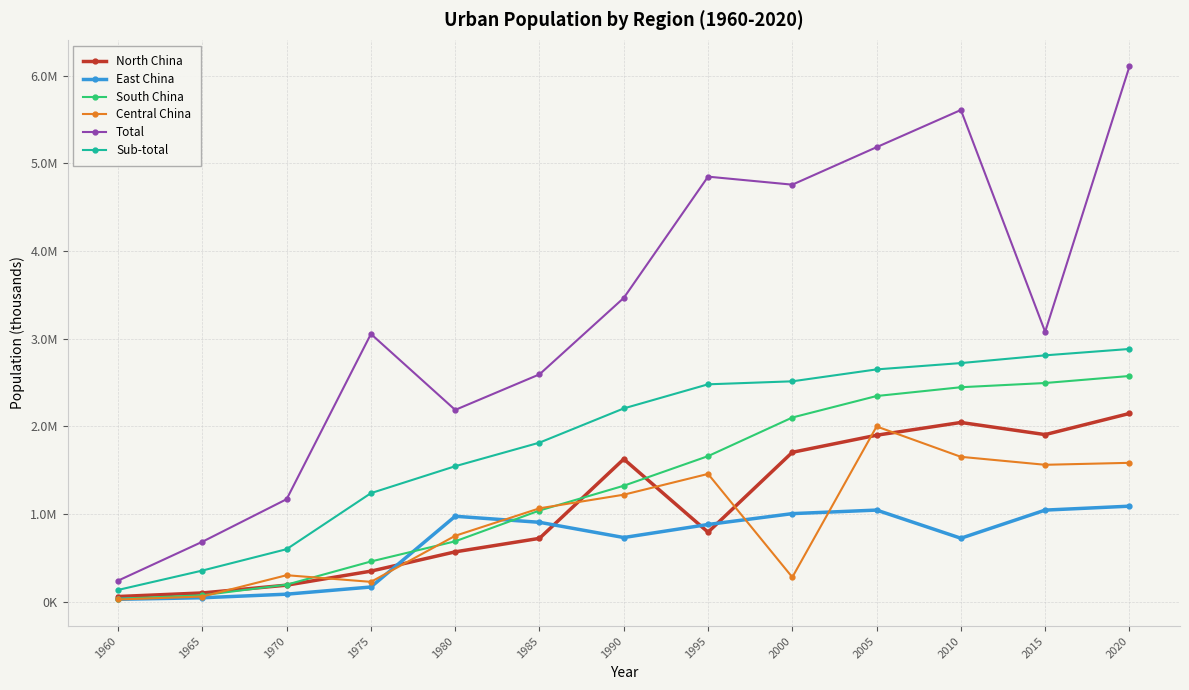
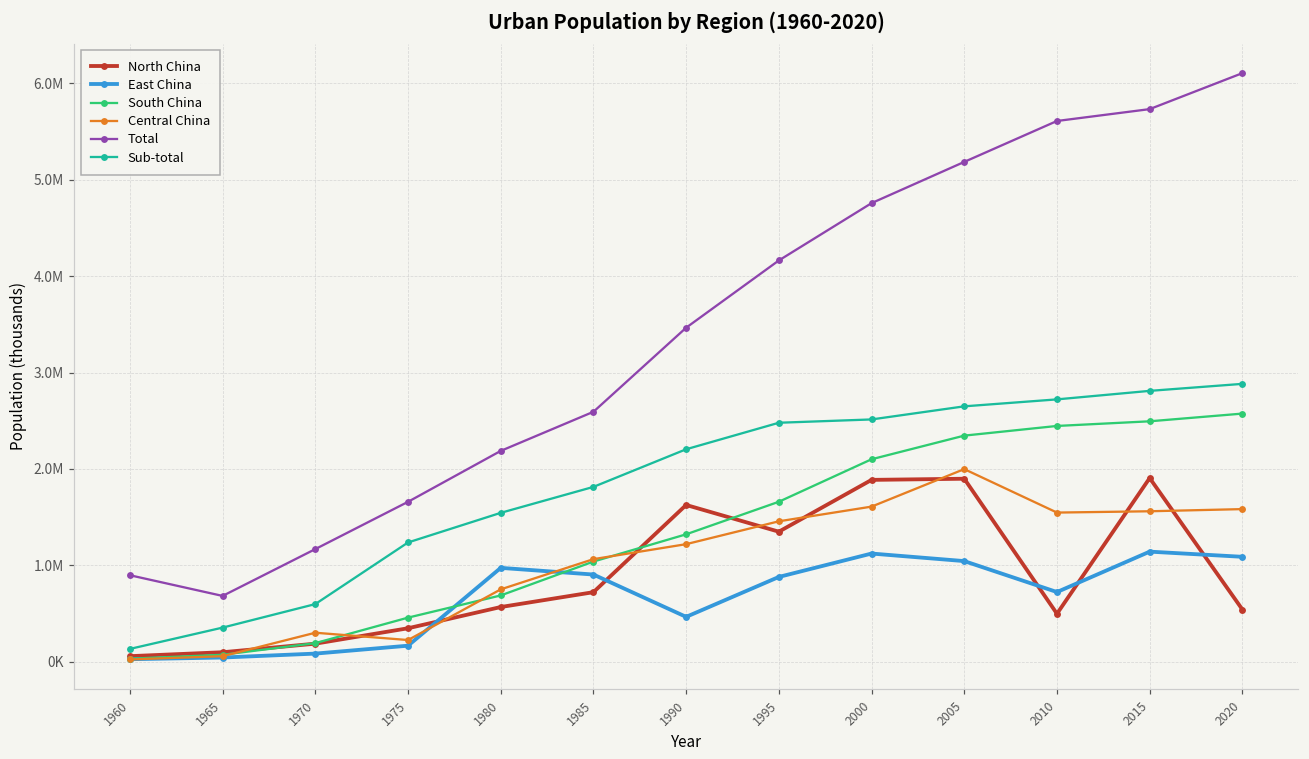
Total, 1960: 200000 -> 900000
Total, 1975: 3100000 -> 1700000
East China, 1990: 700000 -> 500000
North China, 1995: 800000 -> 1300000
Total, 1995: 4800000 -> 4200000
North China, 2000: 1700000 -> 1900000
East China, 2000: 1000000 -> 1100000
Central China, 2000: 300000 -> 1600000
North China, 2010: 2000000 -> 500000
Central China, 2010: 1700000 -> 1500000
East China, 2015: 1000000 -> 1100000
Total, 2015: 3100000 -> 5700000
North China, 2020: 2100000 -> 500000
